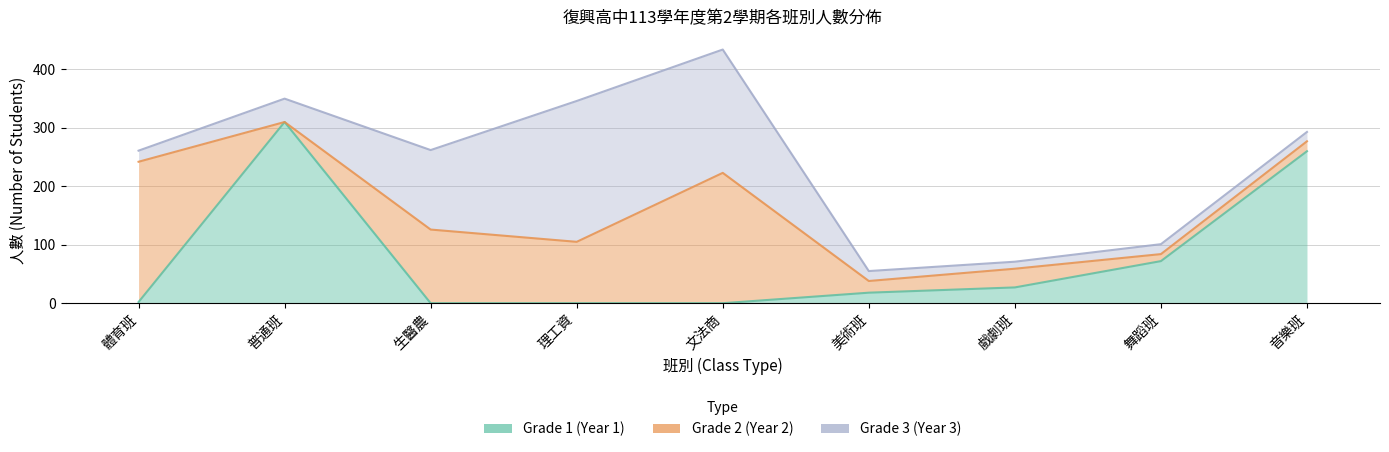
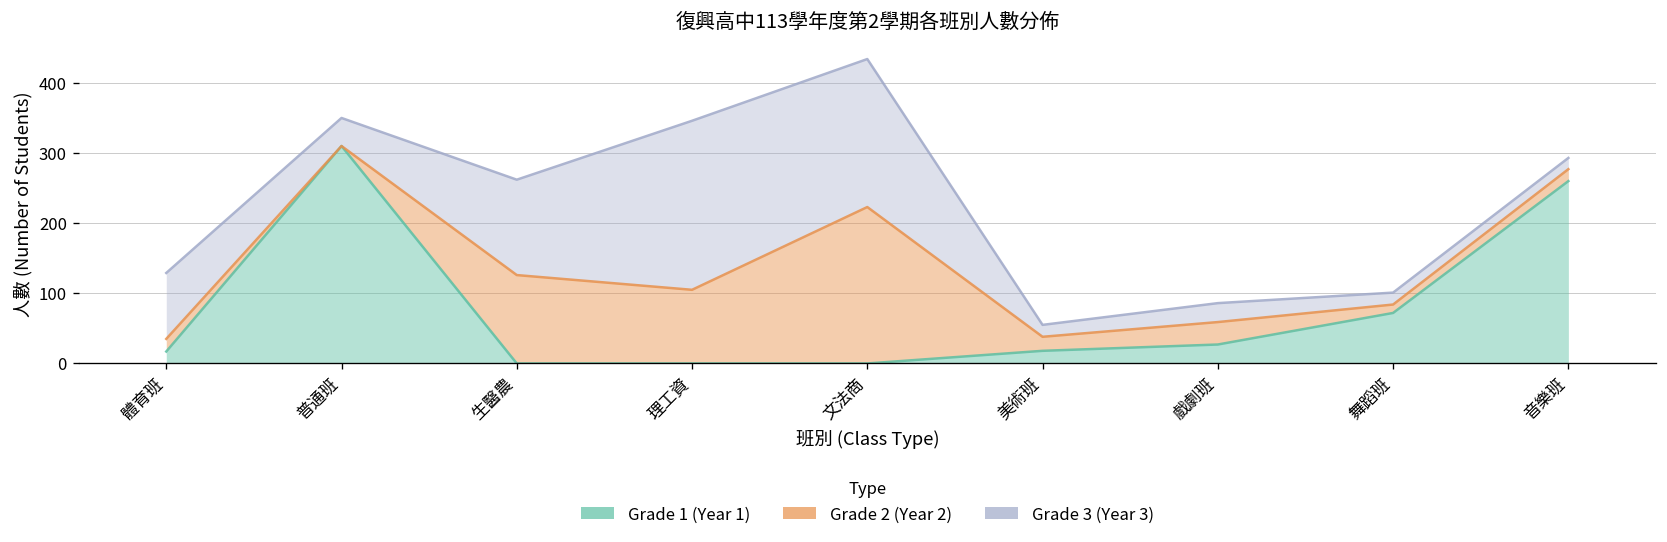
Grade 1 (Year 1), 體育班: 0 -> 20
Grade 2 (Year 2), 體育班: 240 -> 20
Grade 3 (Year 3), 體育班: 20 -> 90
Grade 3 (Year 3), 戲劇班: 10 -> 30
